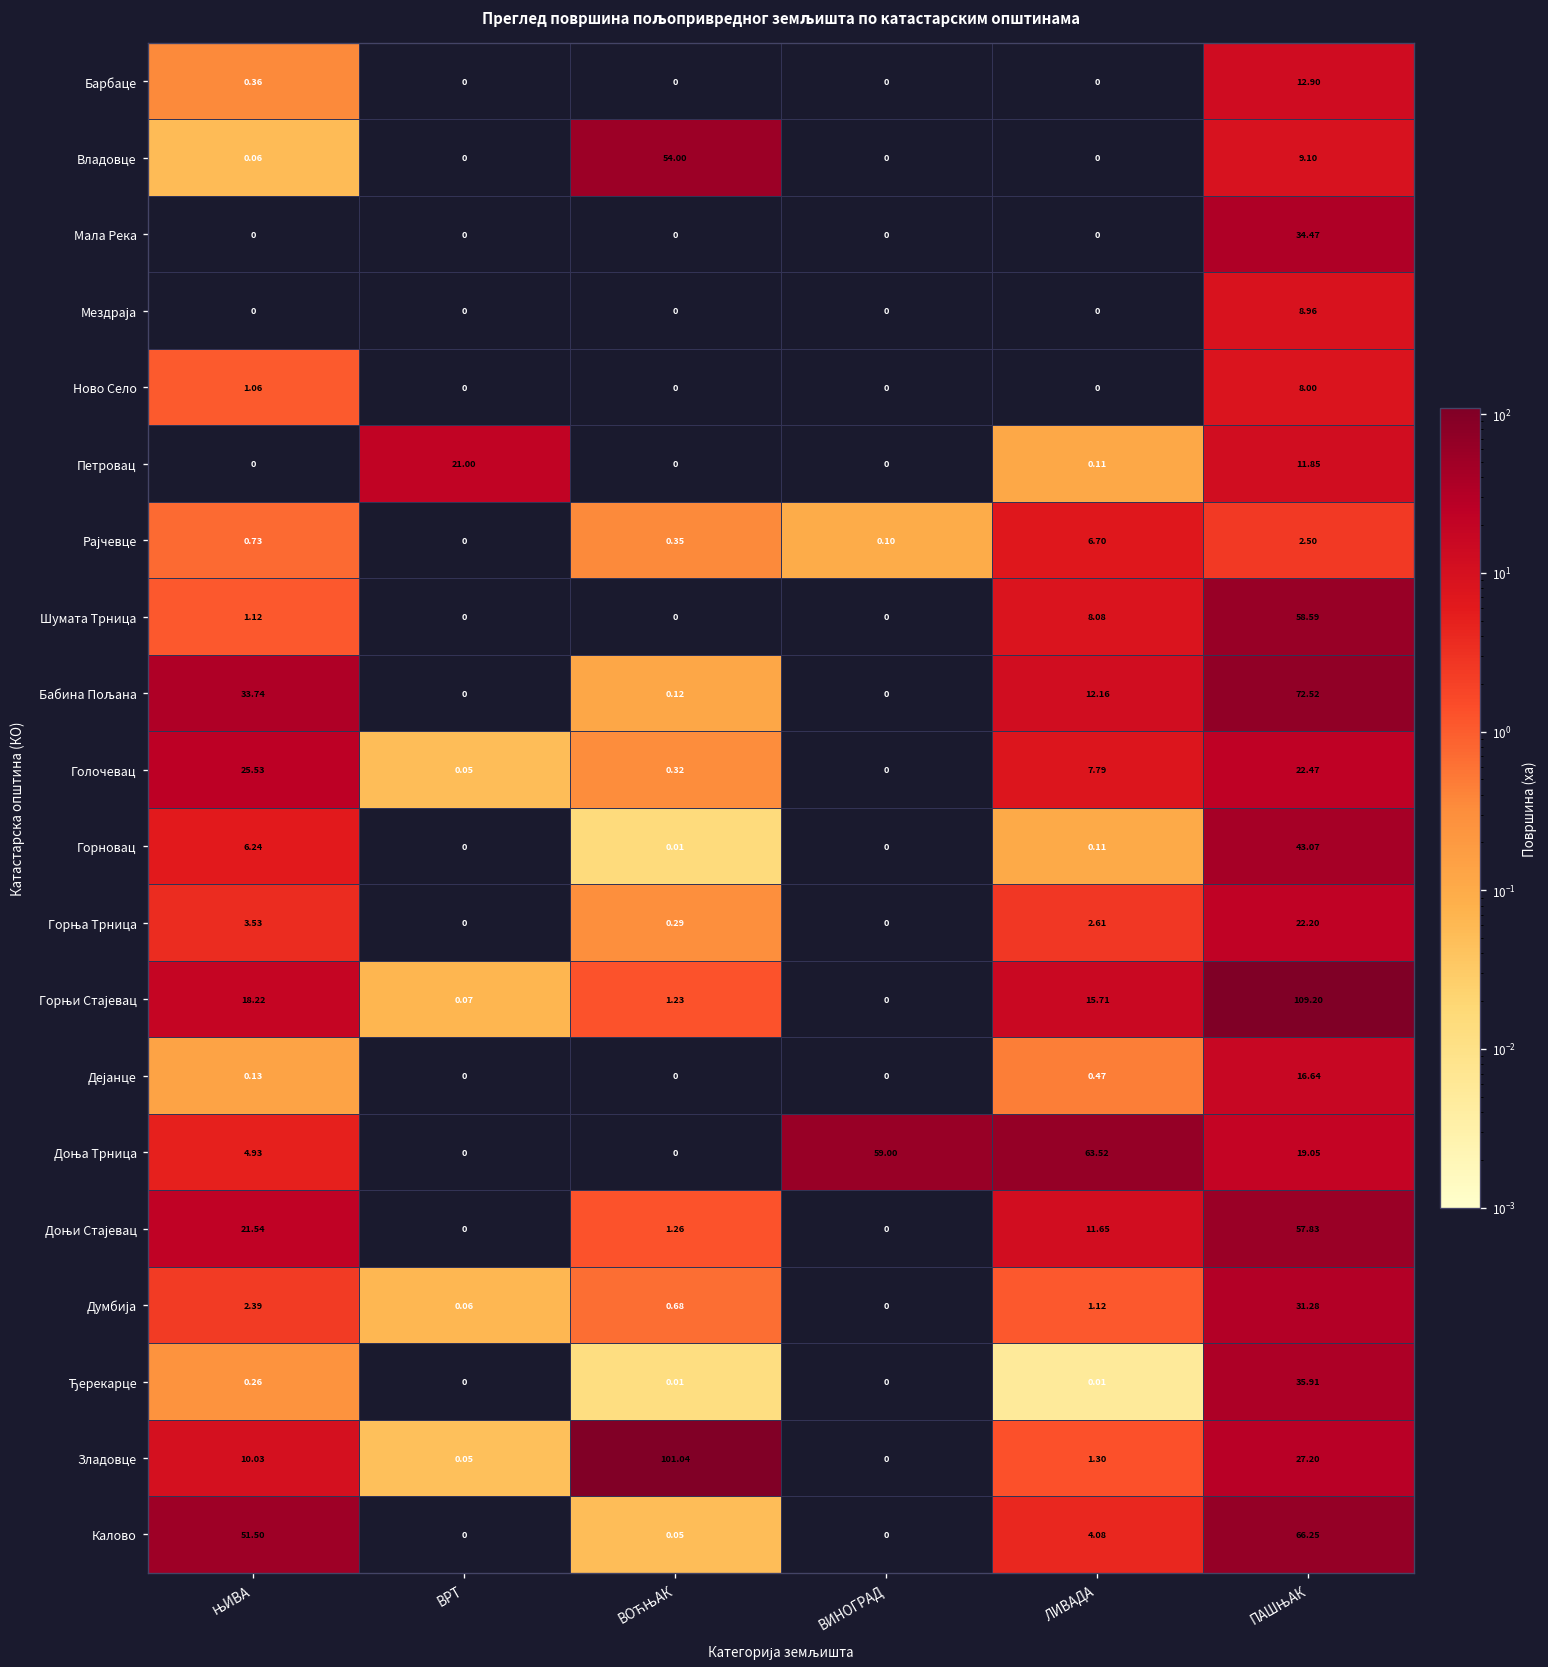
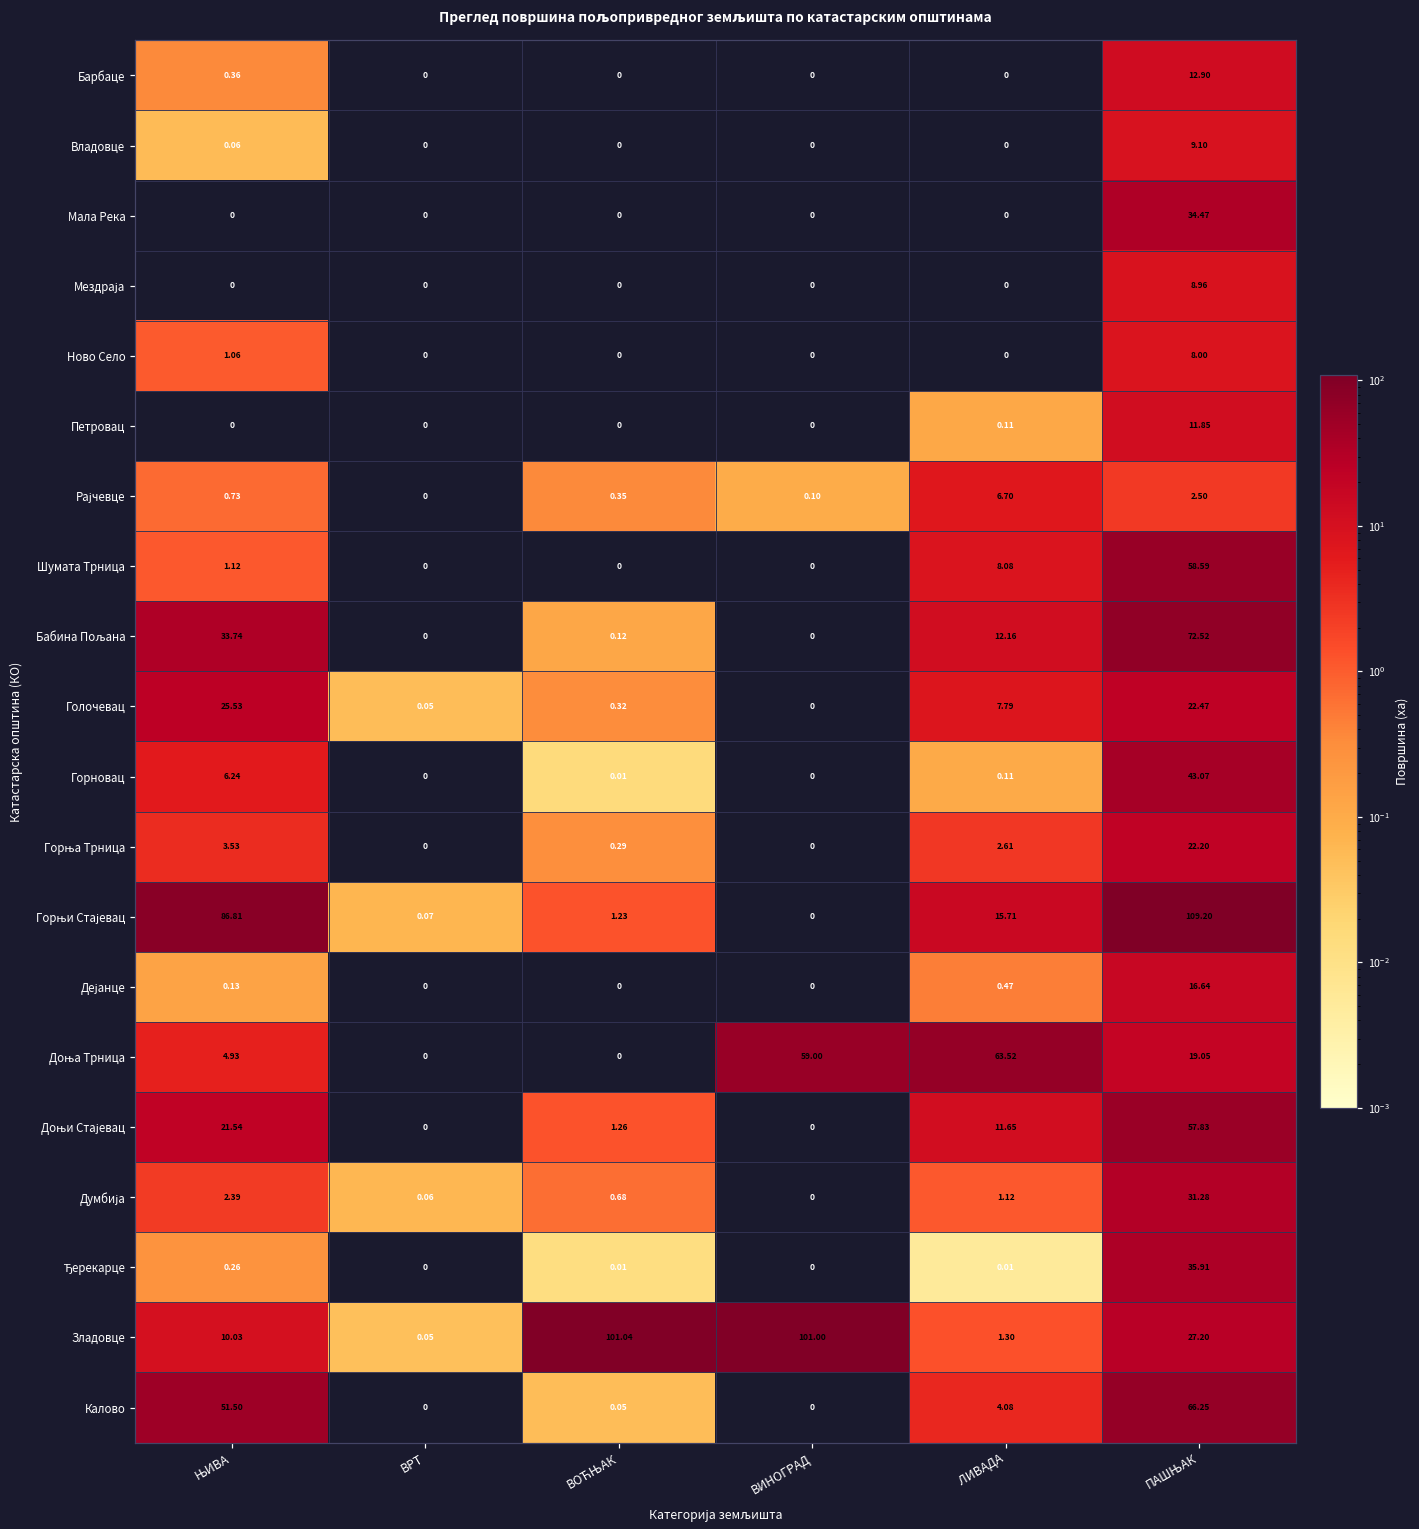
Владовце, ВОЋЊАК: 54.00 -> 0
Петровац, ВРТ: 21.00 -> 0
Горњи Стајевац, ЊИВА: 18.22 -> 86.81
Зладовце, ВИНОГРАД: 0 -> 101.00
